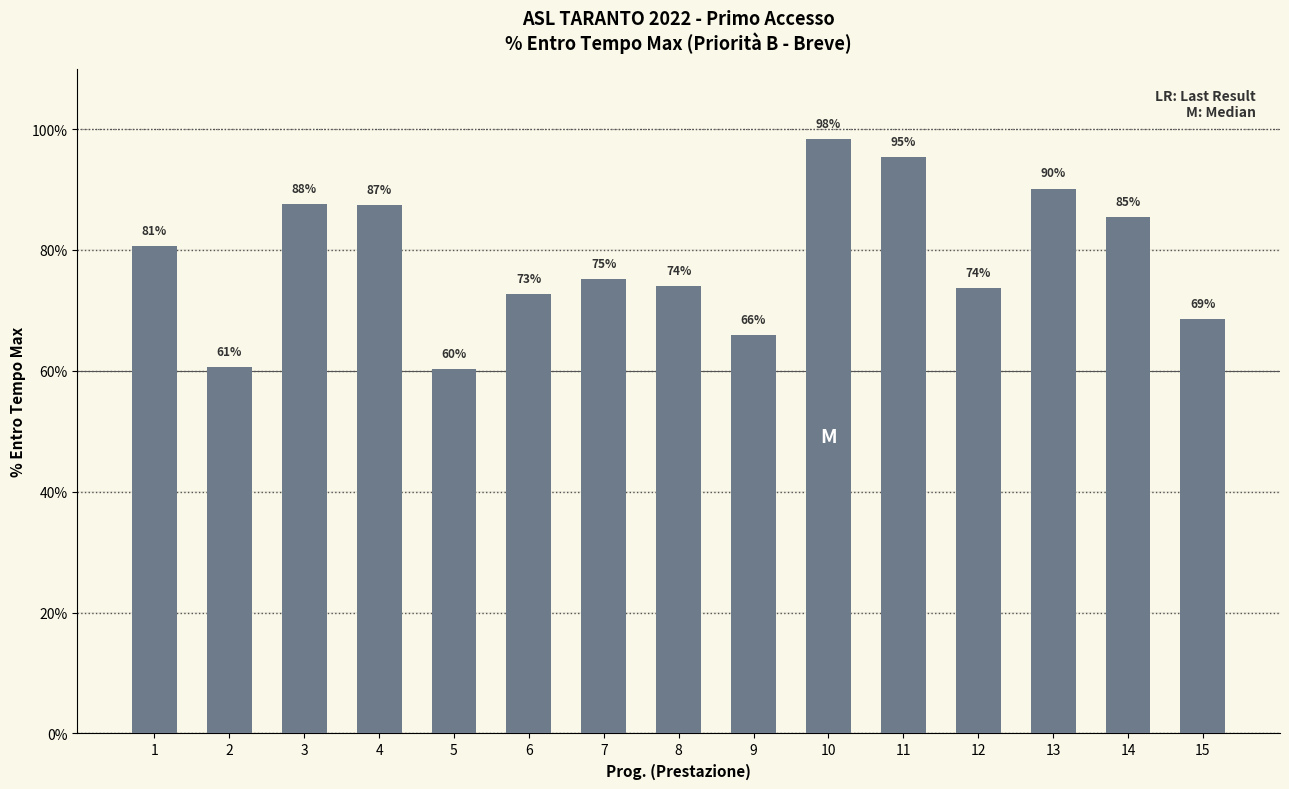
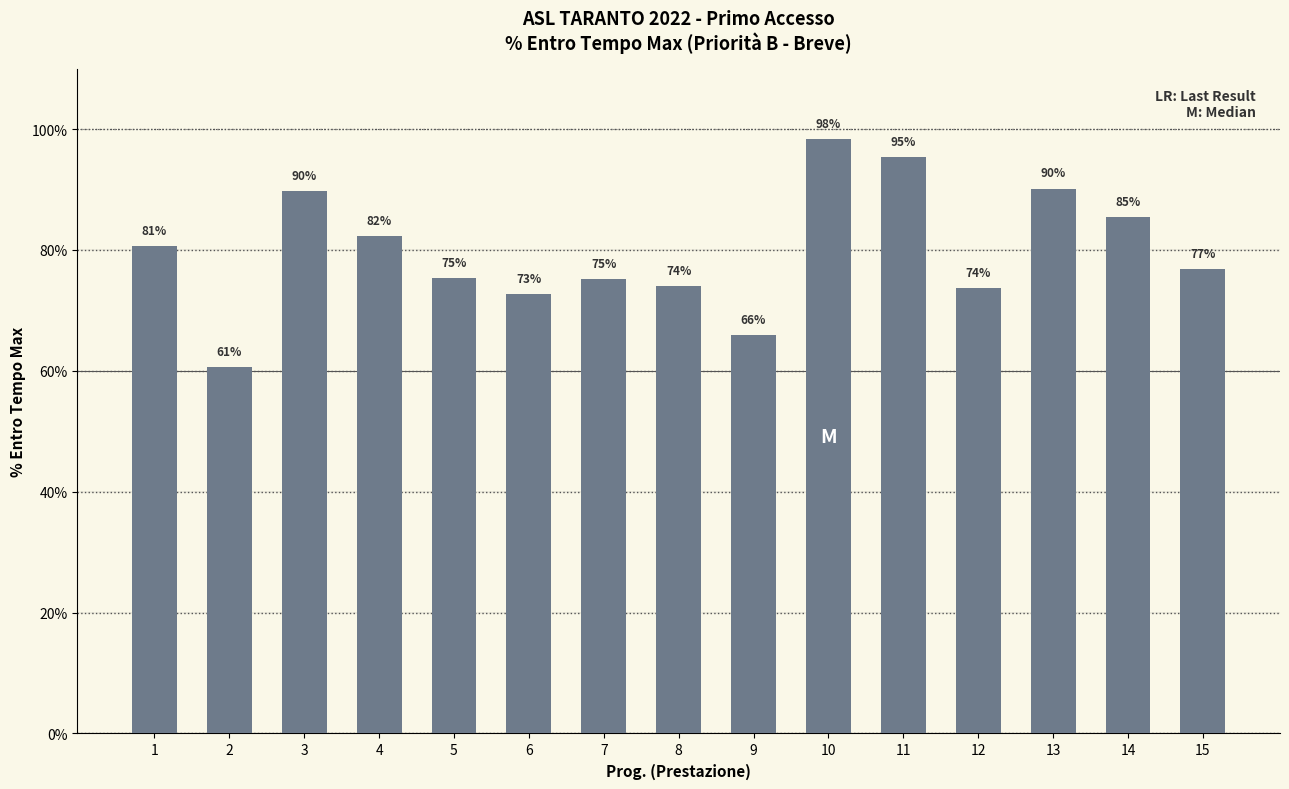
3: 88% -> 90%
4: 87% -> 82%
5: 60% -> 75%
15: 69% -> 77%
